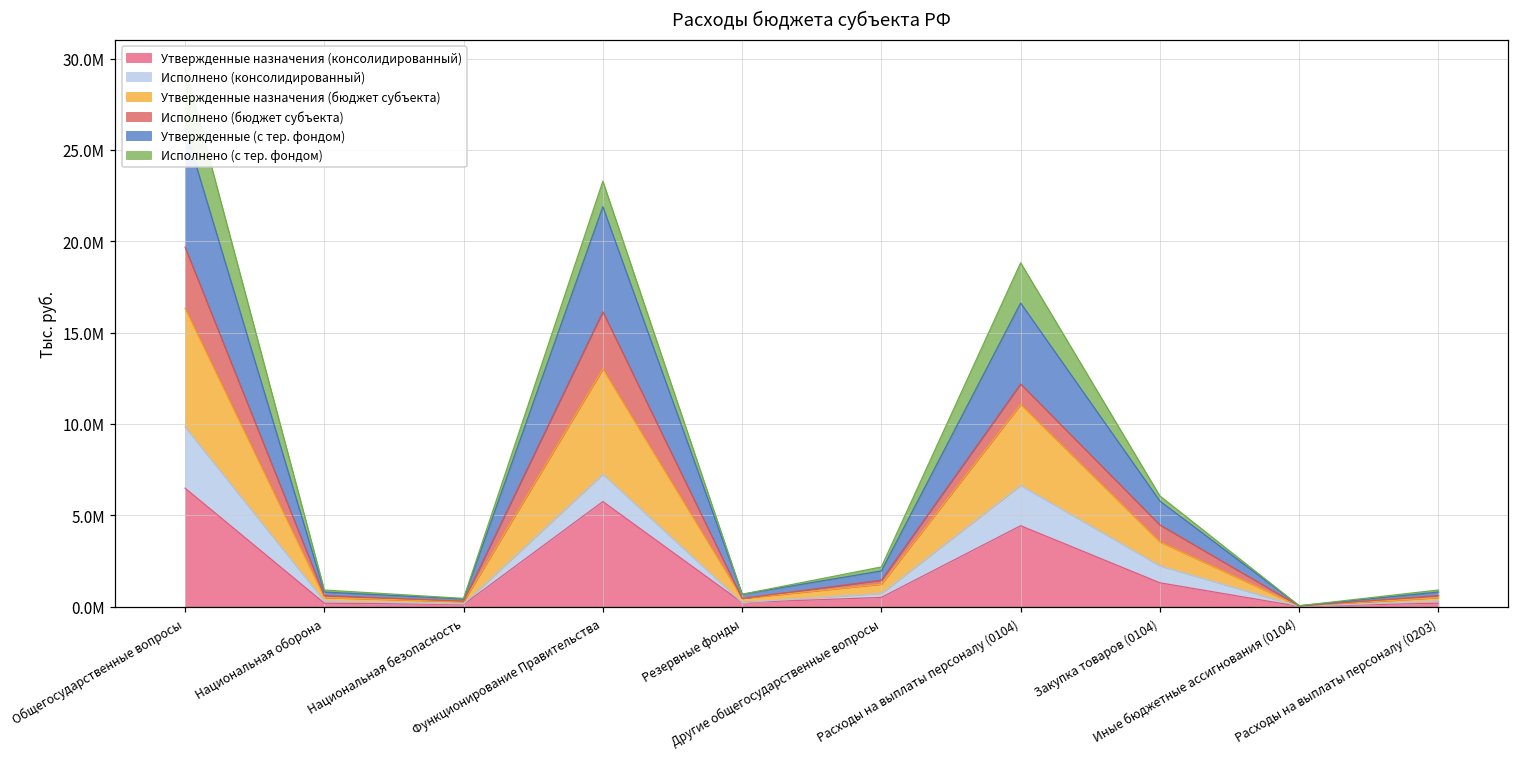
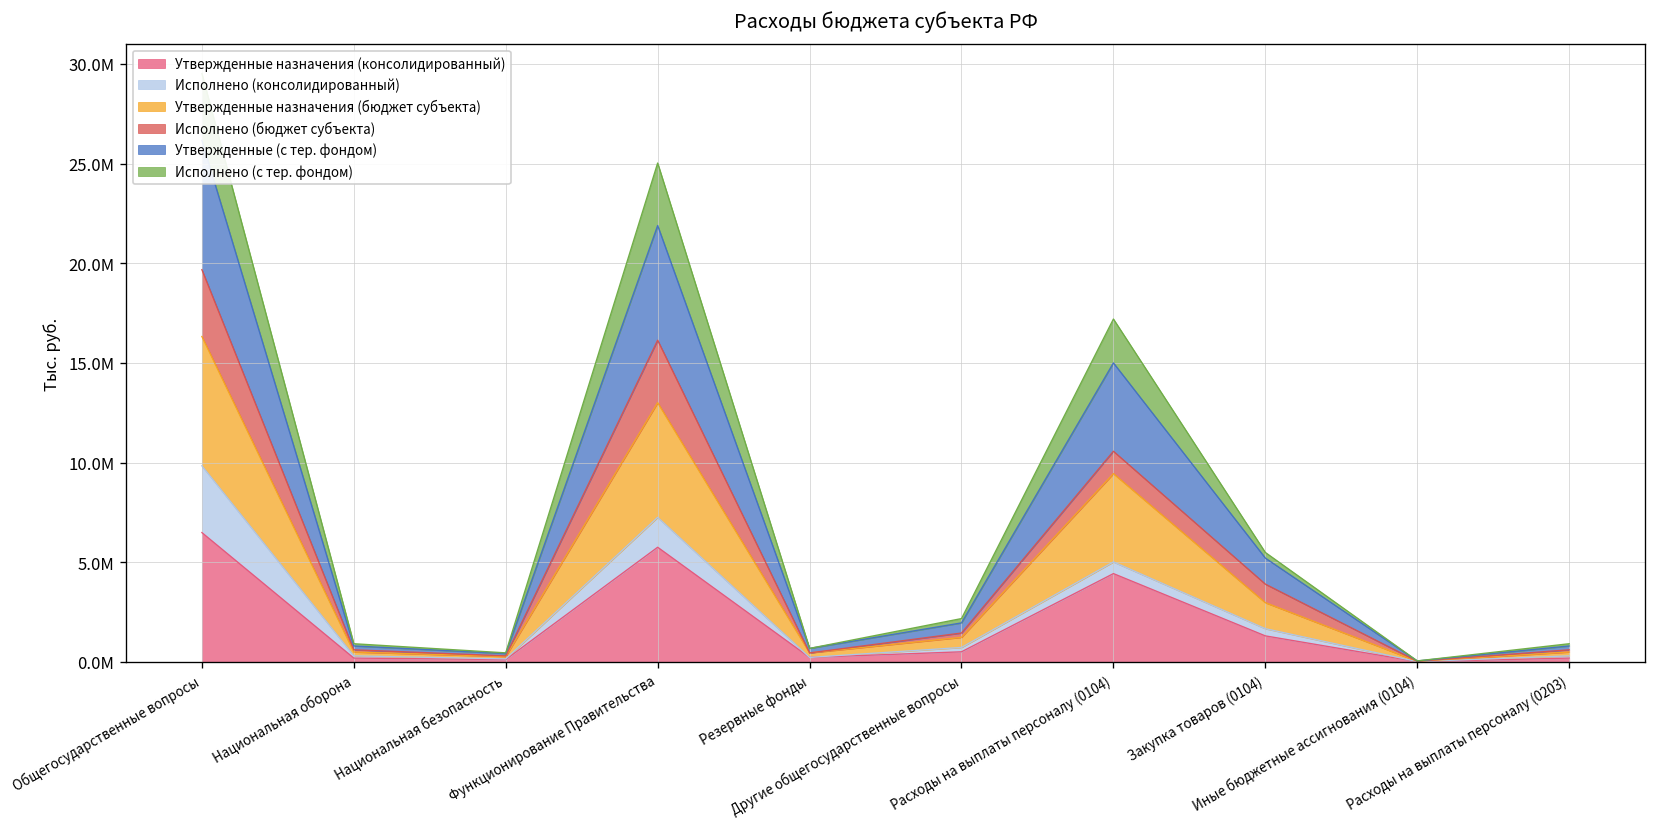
Исполнено (с тер. фондом), Функционирование Правительства: 1400000 -> 3100000
Исполнено (консолидированный), Расходы на выплаты персоналу (0104): 2200000 -> 600000
Исполнено (консолидированный), Закупка товаров (0104): 900000 -> 400000
